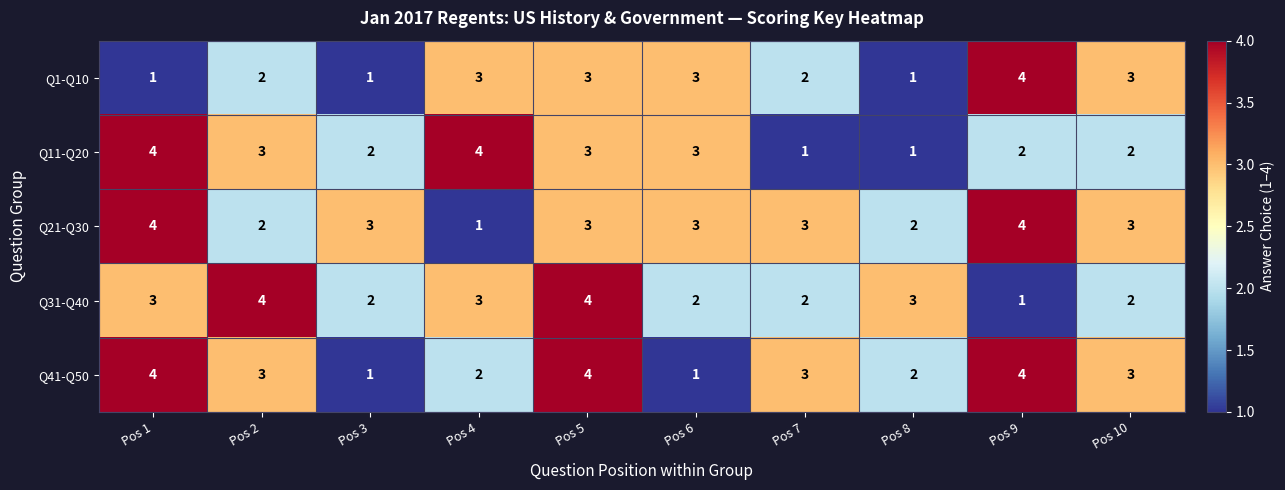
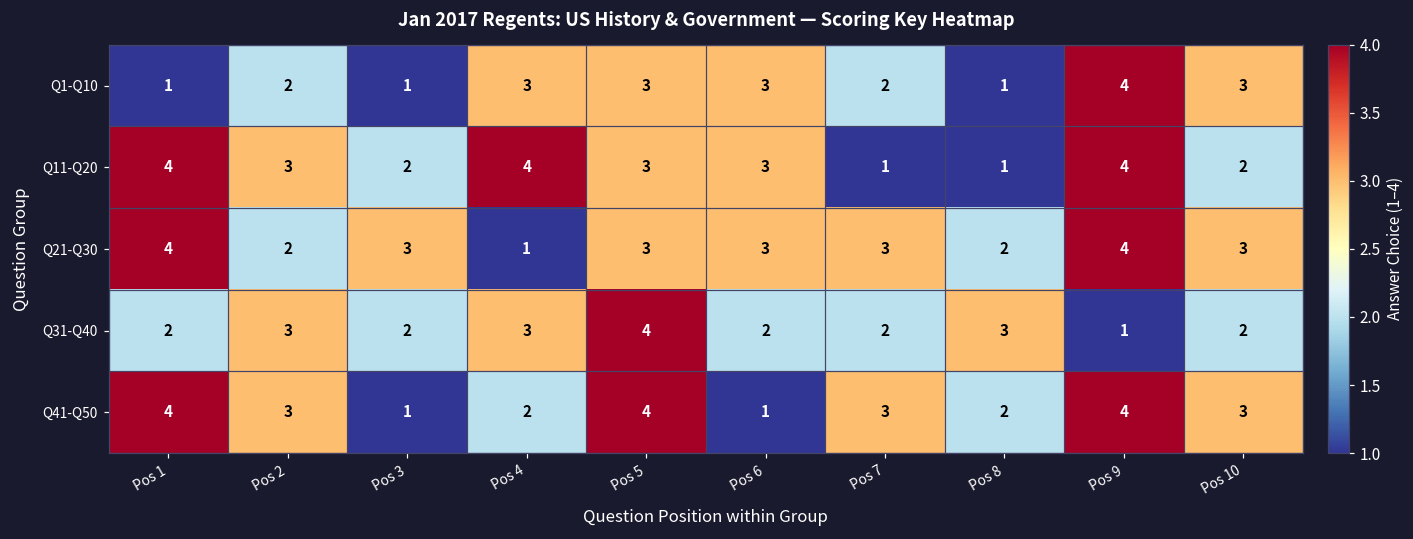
Q11-Q20, Pos 9: 2 -> 4
Q31-Q40, Pos 1: 3 -> 2
Q31-Q40, Pos 2: 4 -> 3
